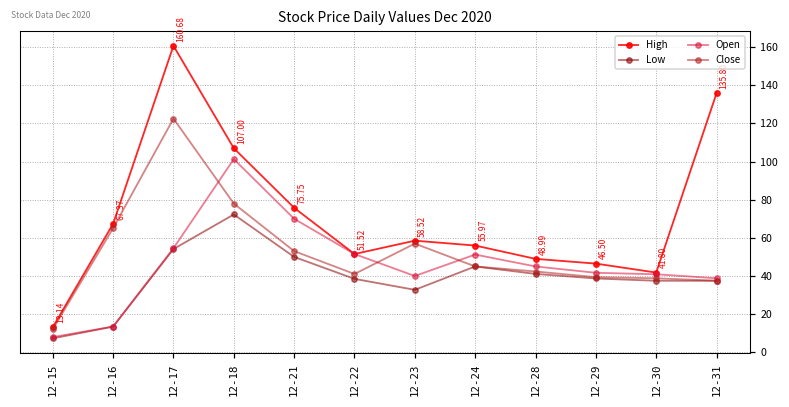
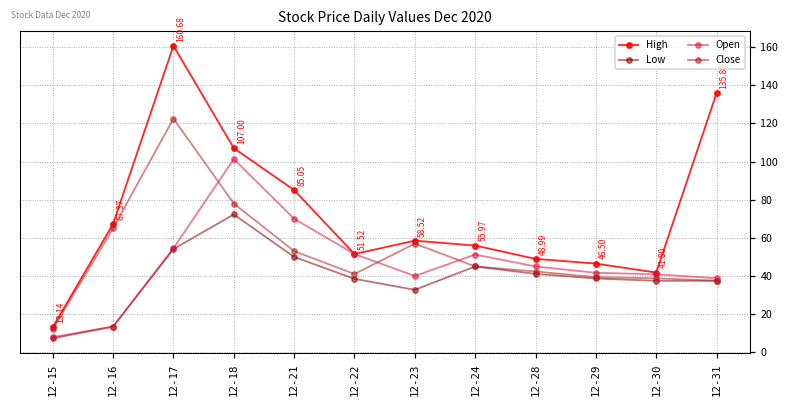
High, 12-21: 75.75 -> 85.05
